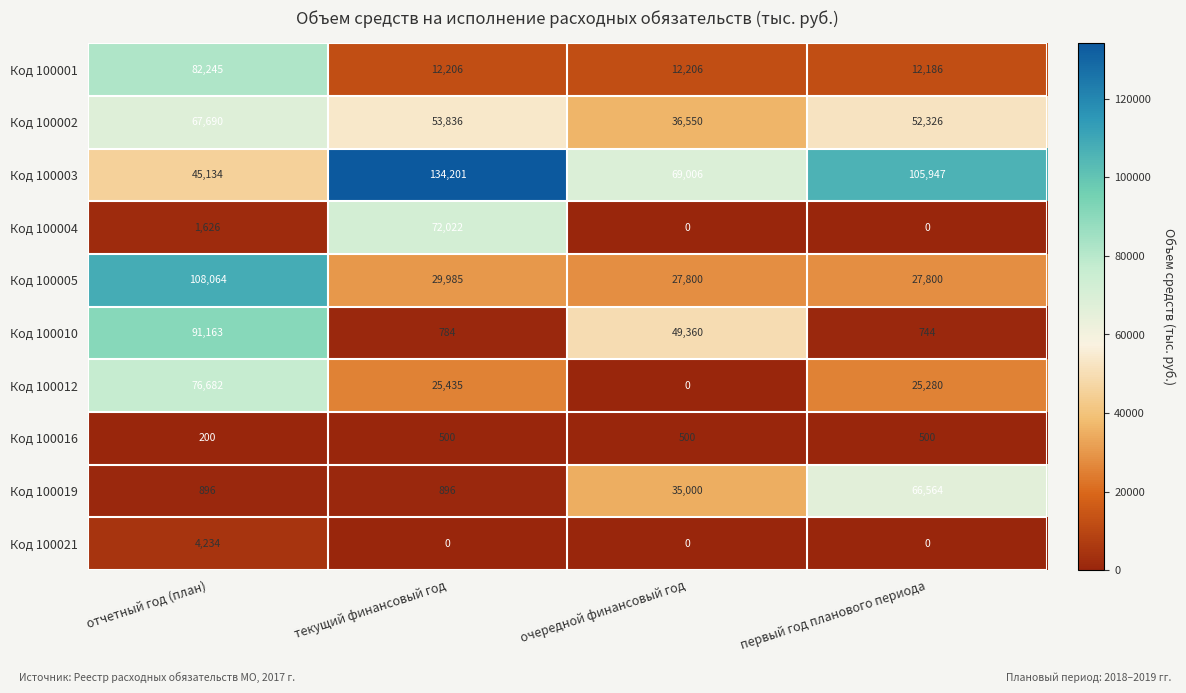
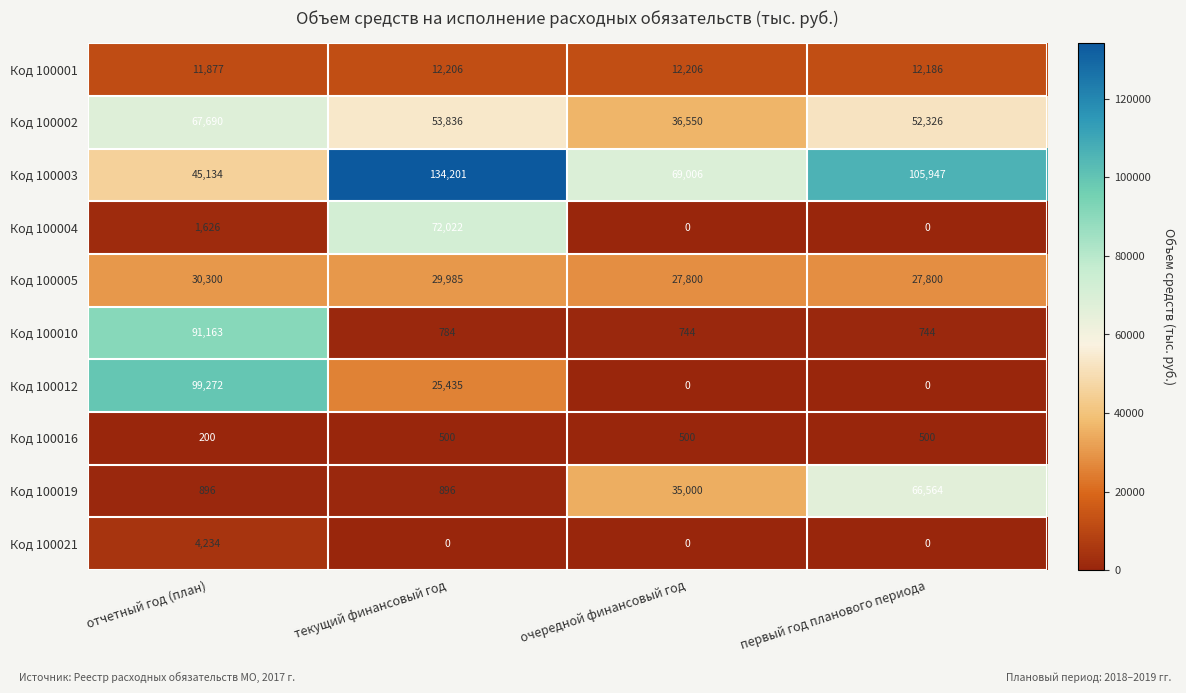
Код 100001, отчетный год (план): 82,245 -> 11,877
Код 100005, отчетный год (план): 108,064 -> 30,300
Код 100010, очередной финансовый год: 49,360 -> 744
Код 100012, отчетный год (план): 76,682 -> 99,272
Код 100012, первый год планового периода: 25,280 -> 0
